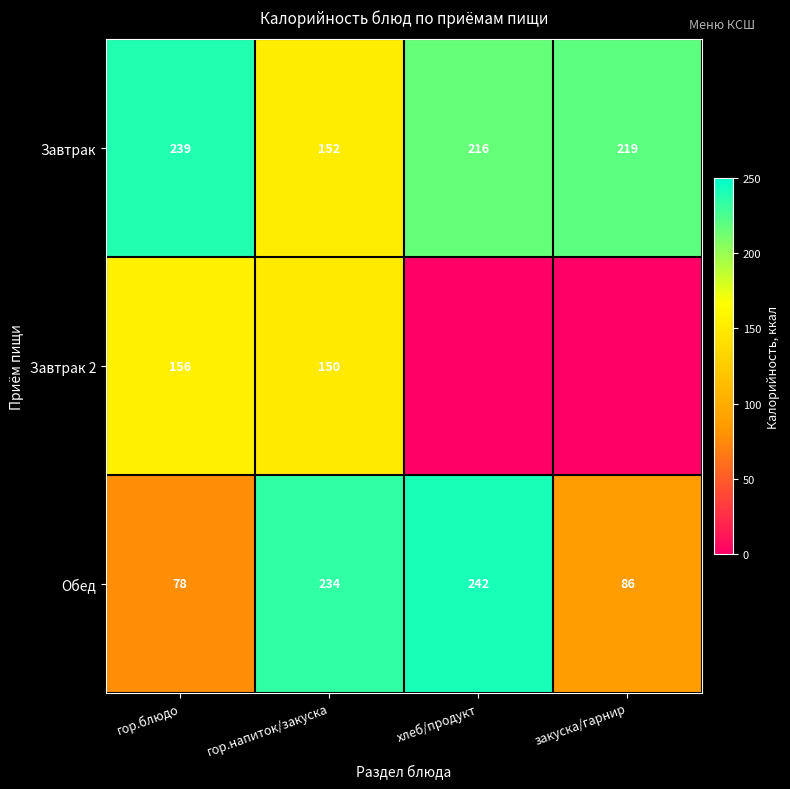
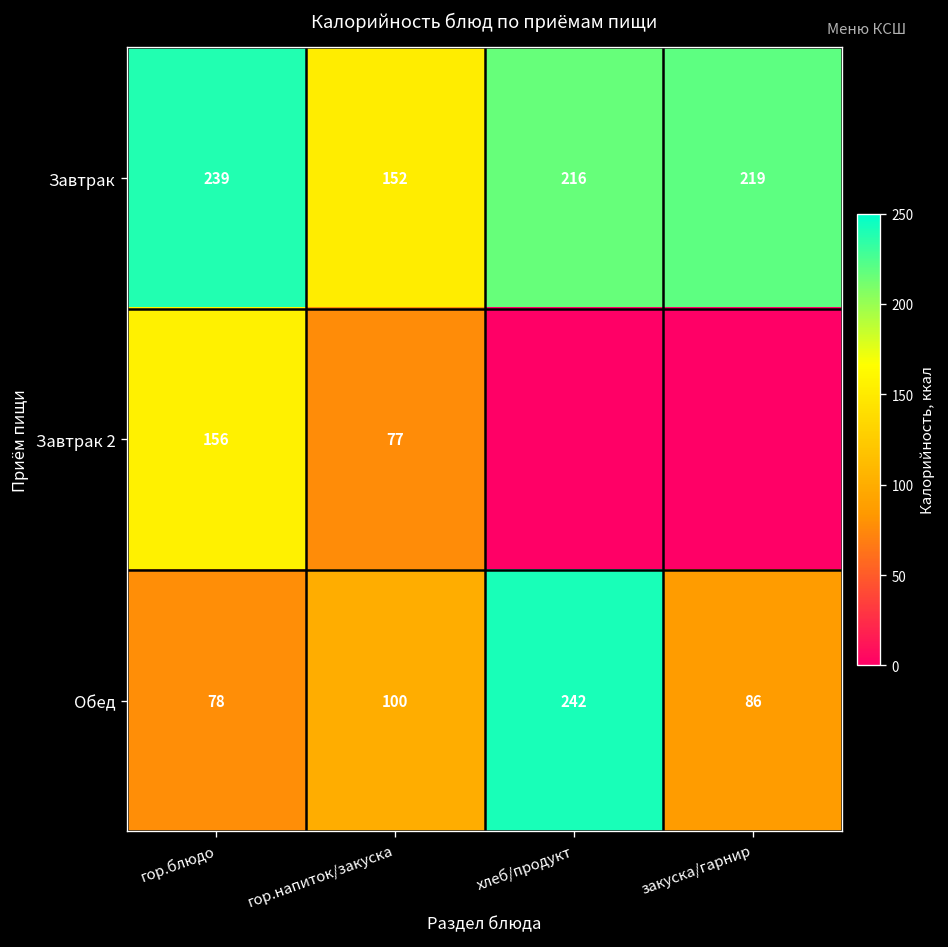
Завтрак 2, гор.напиток/закуска: 150 -> 77
Обед, гор.напиток/закуска: 234 -> 100
